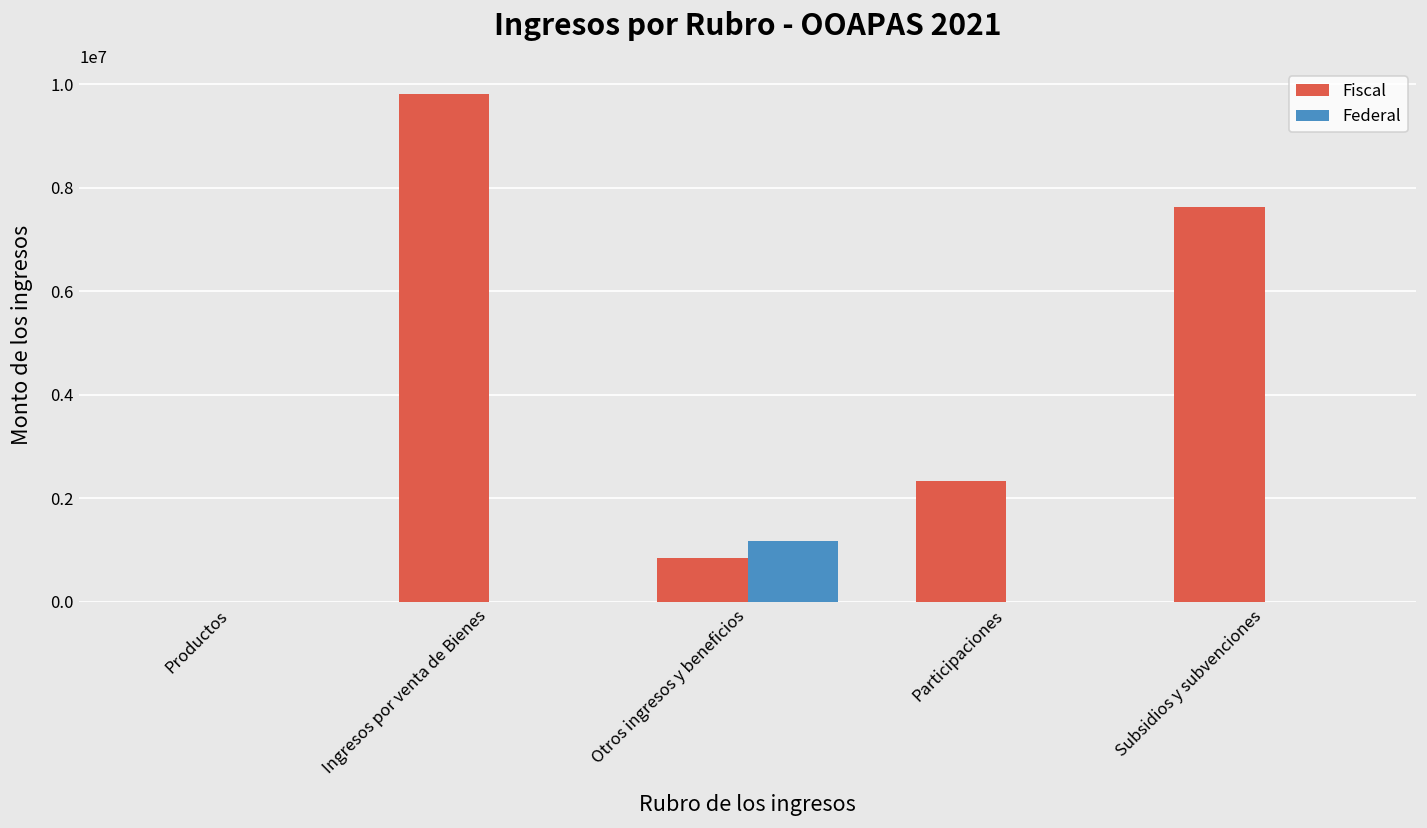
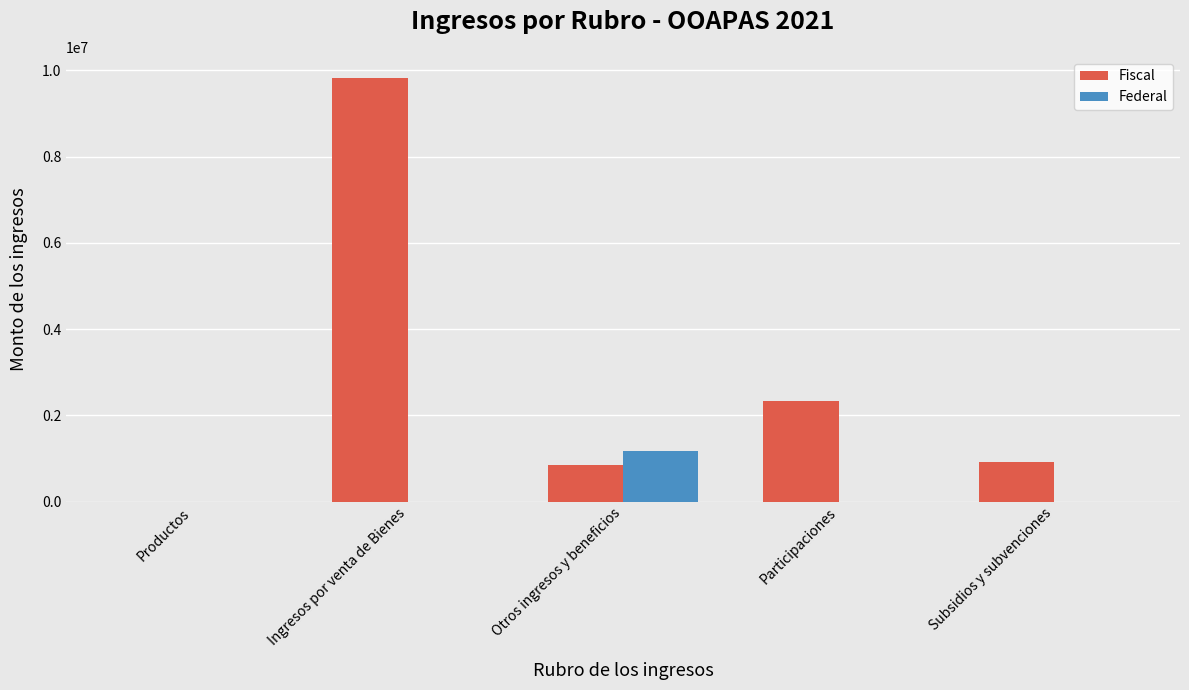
Fiscal, Subsidios y subvenciones: 7600000 -> 900000
